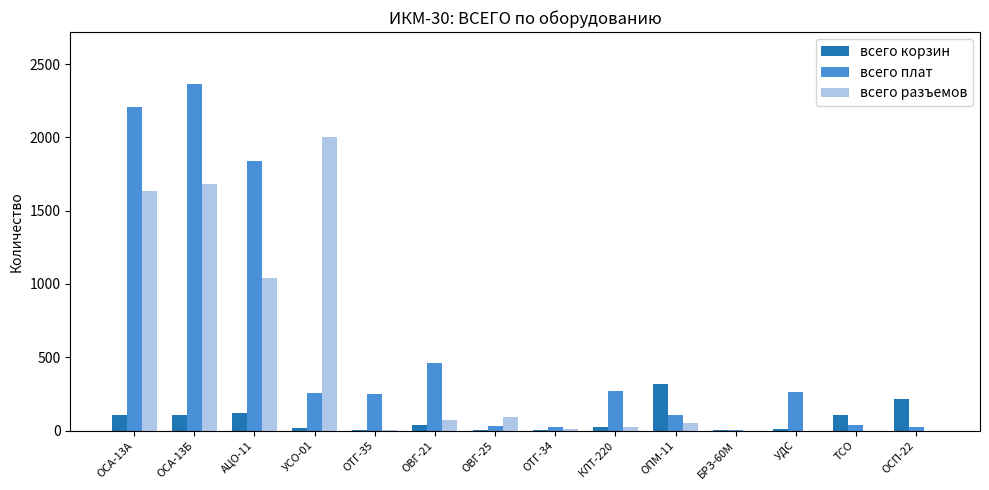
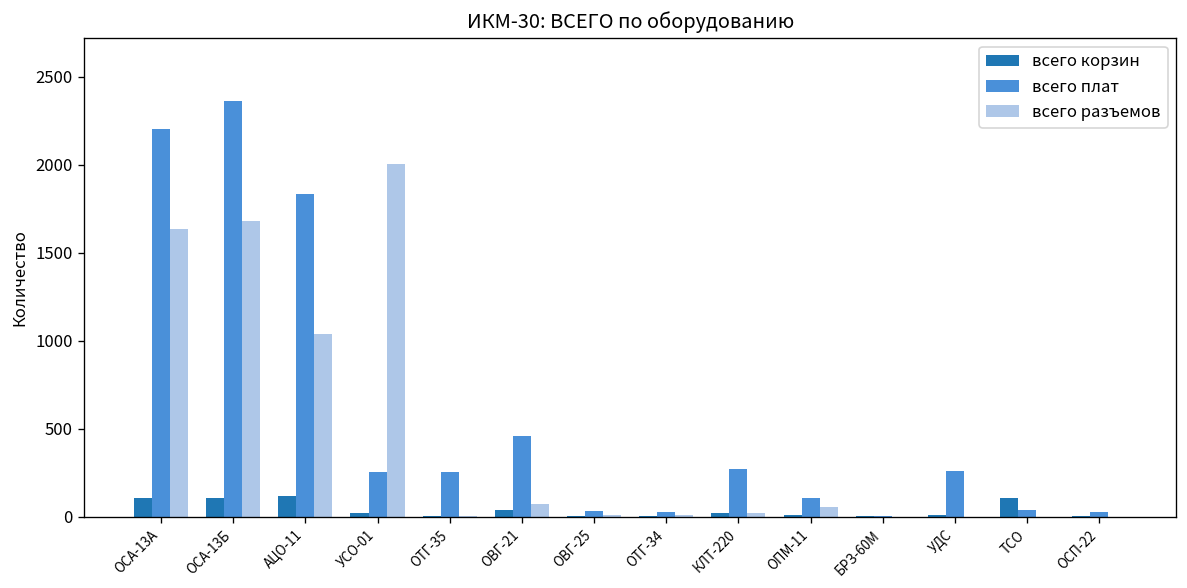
всего разъемов, ОВГ-25: 90 -> 10
всего корзин, ОПМ-11: 320 -> 10
всего корзин, ОСП-22: 210 -> 0
